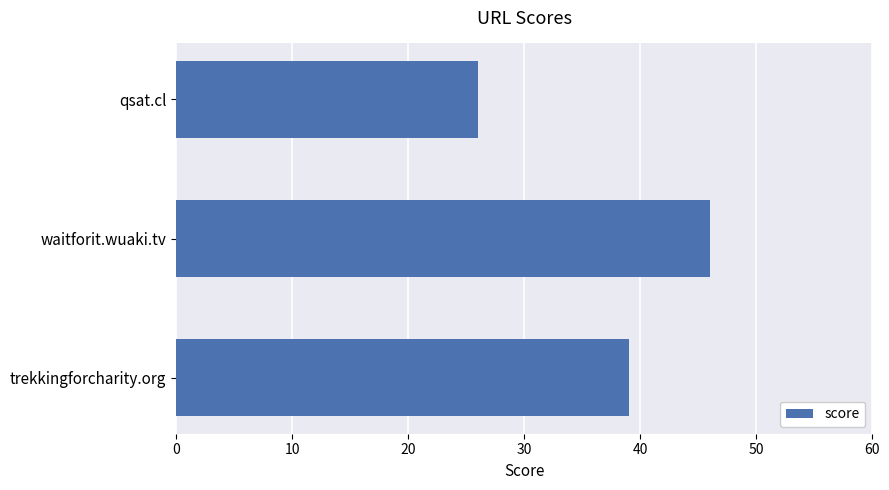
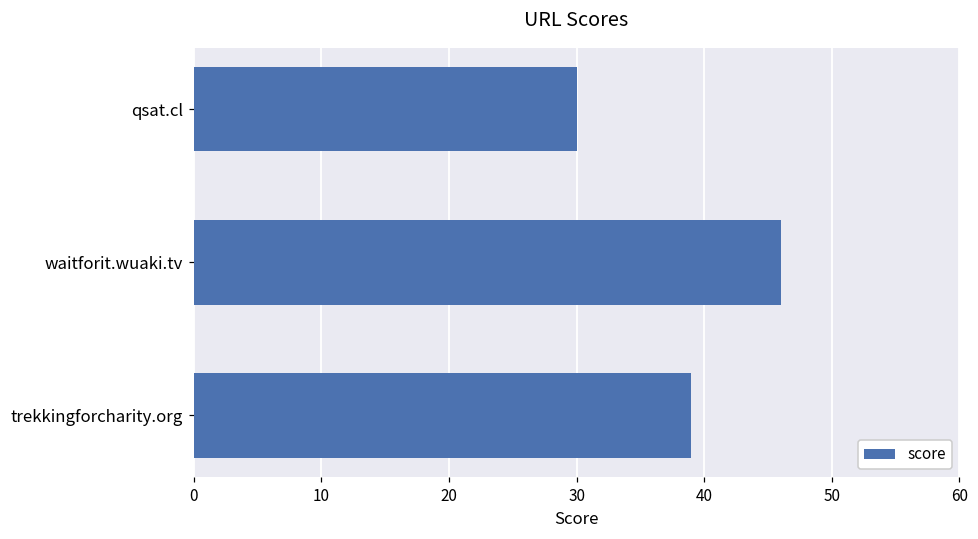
qsat.cl: 26 -> 30
